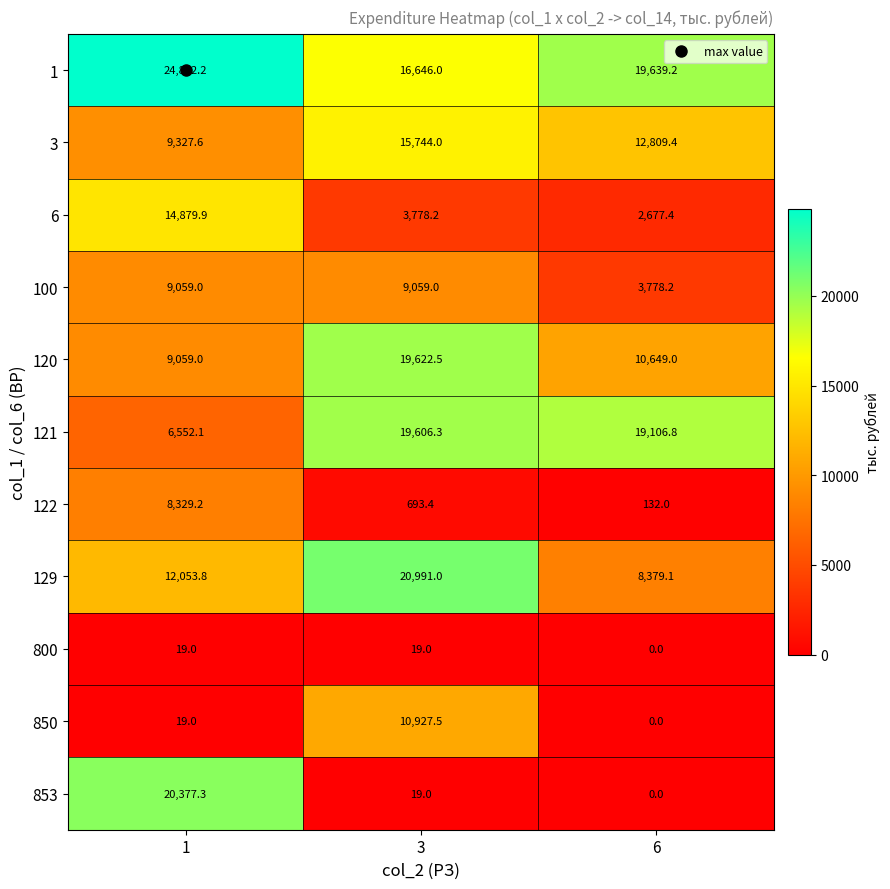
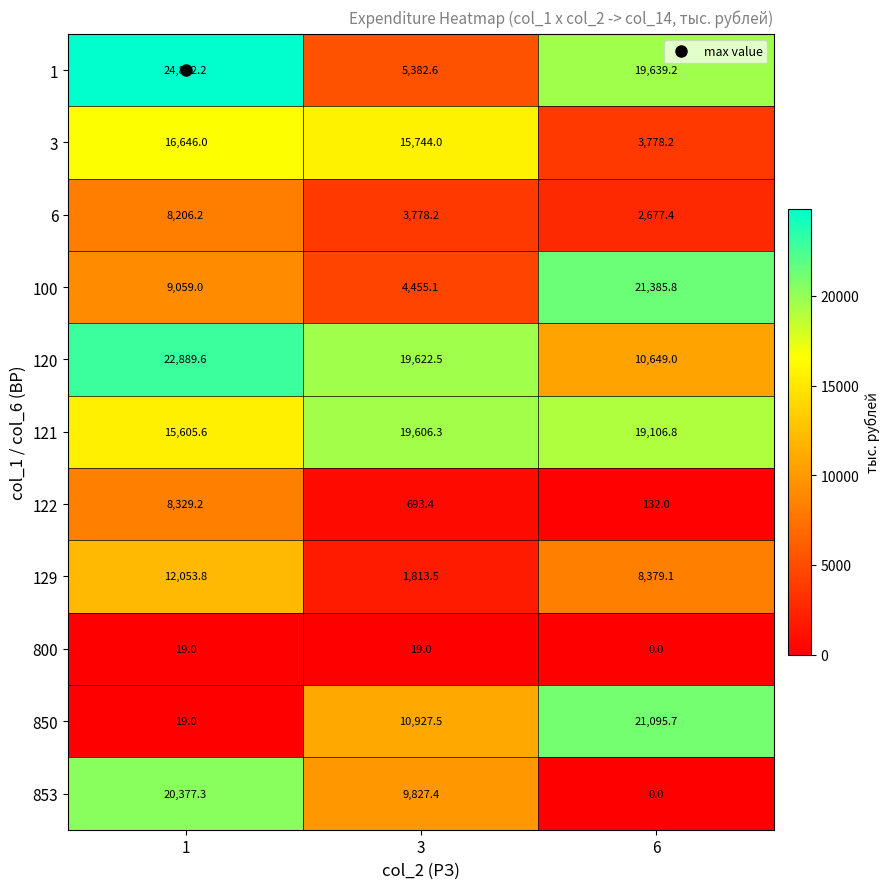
1, 3: 16,646.0 -> 5,382.6
3, 1: 9,327.6 -> 16,646.0
3, 6: 12,809.4 -> 3,778.2
6, 1: 14,879.9 -> 8,206.2
100, 3: 9,059.0 -> 4,455.1
100, 6: 3,778.2 -> 21,385.8
120, 1: 9,059.0 -> 22,889.6
121, 1: 6,552.1 -> 15,605.6
129, 3: 20,991.0 -> 1,813.5
850, 6: 0.0 -> 21,095.7
853, 3: 19.0 -> 9,827.4
